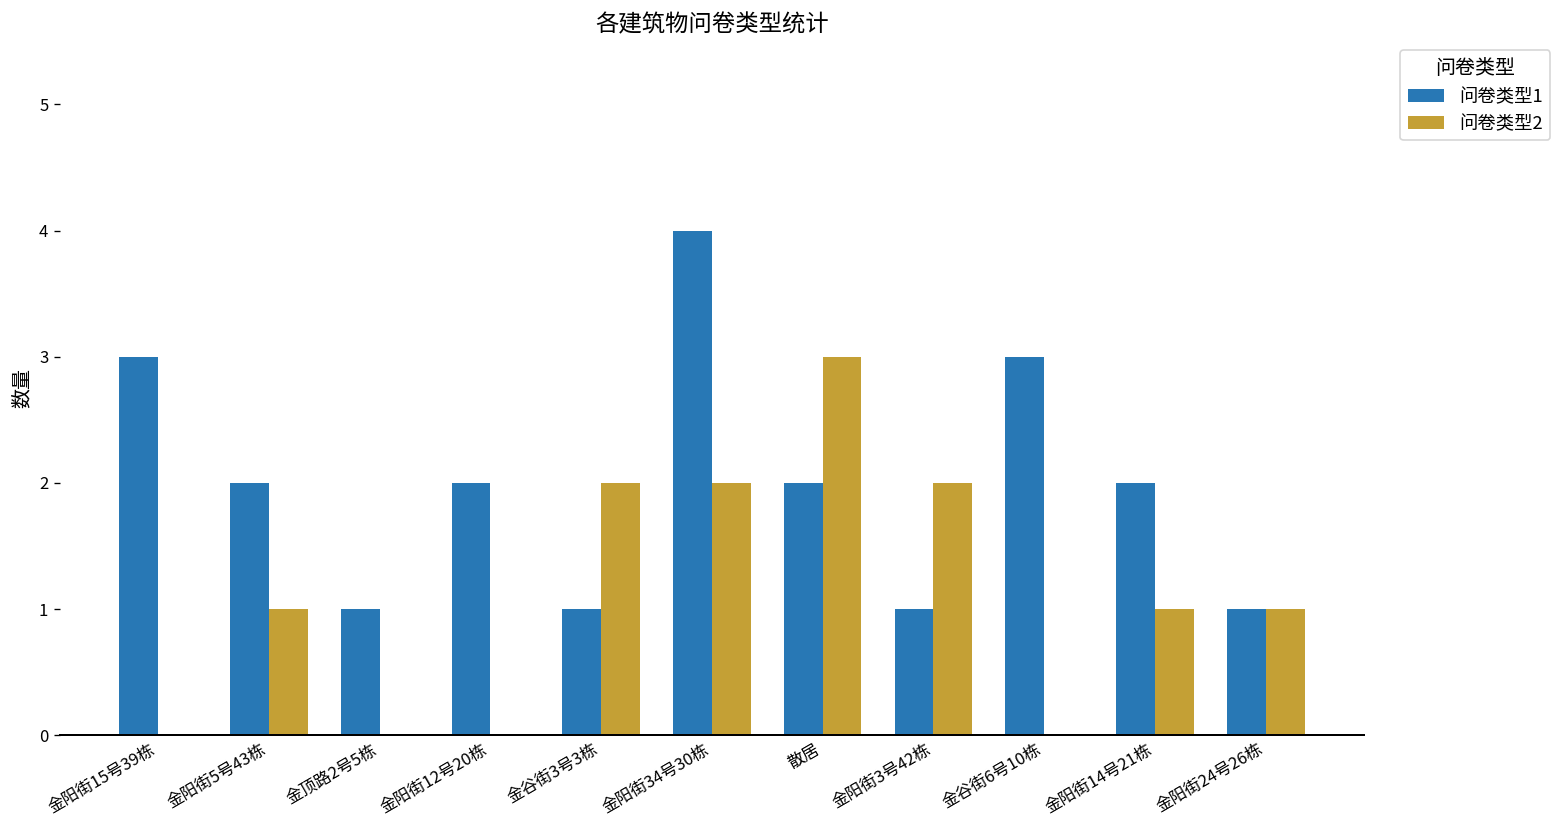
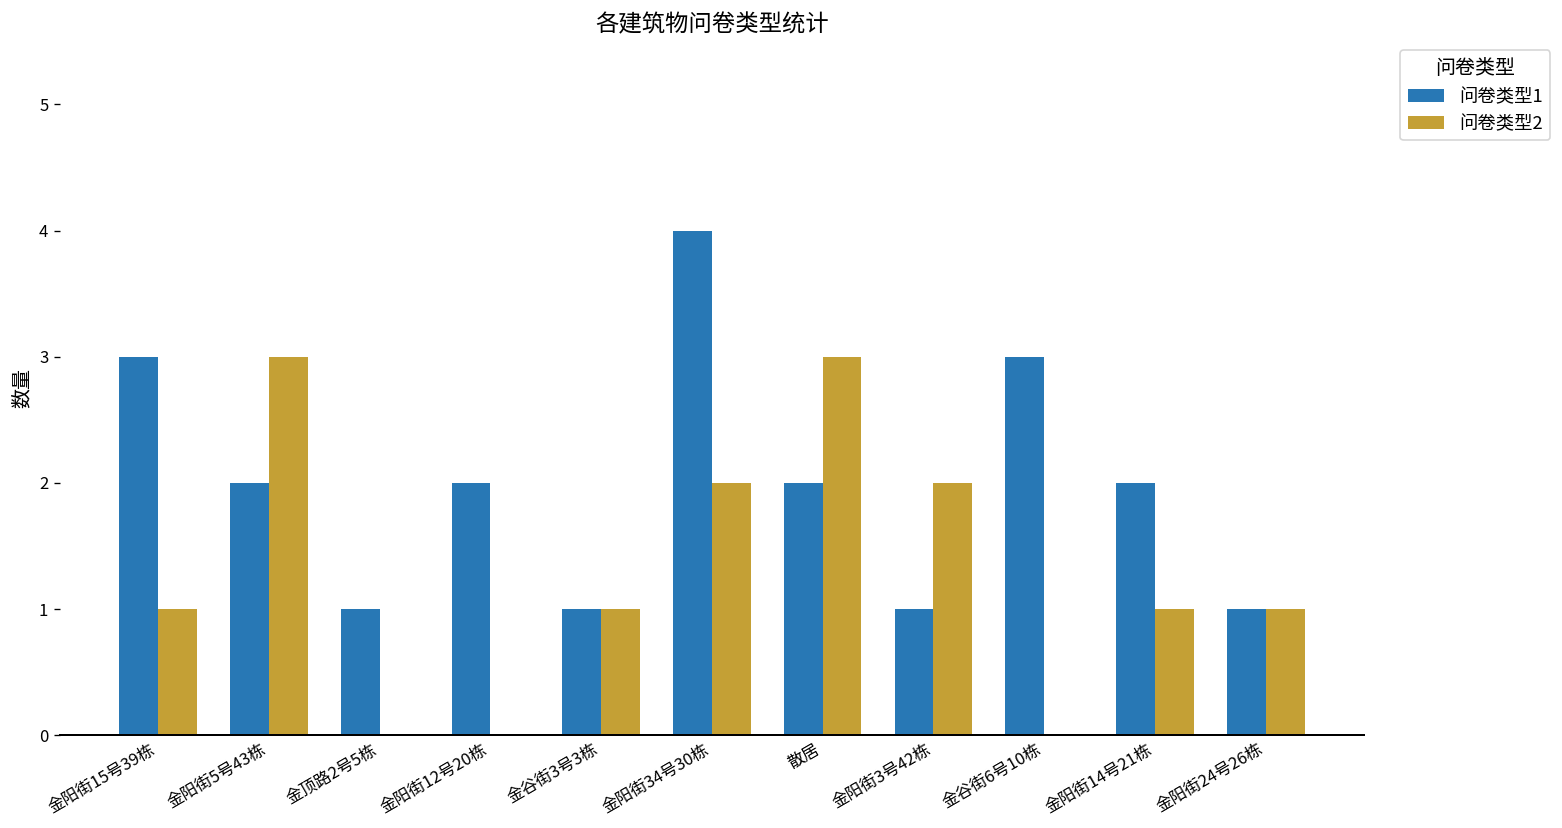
问卷类型2, 金阳街15号39栋: 0 -> 1
问卷类型2, 金阳街5号43栋: 1 -> 3
问卷类型2, 金谷街3号3栋: 2 -> 1
